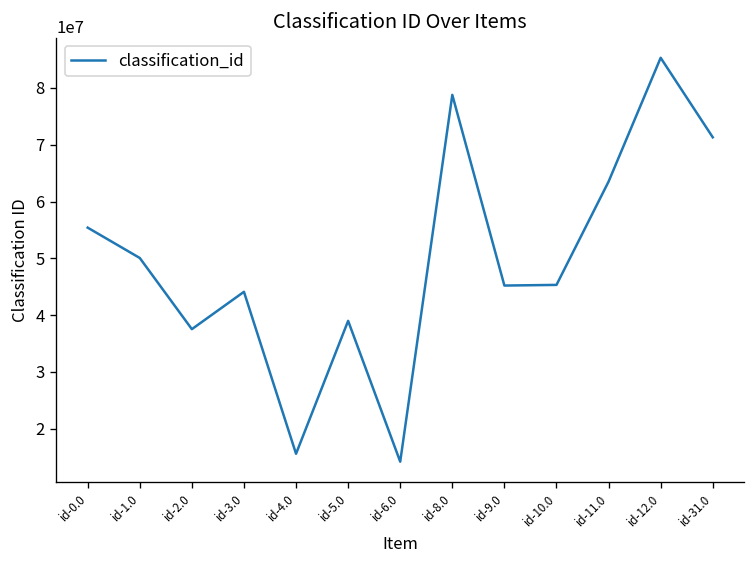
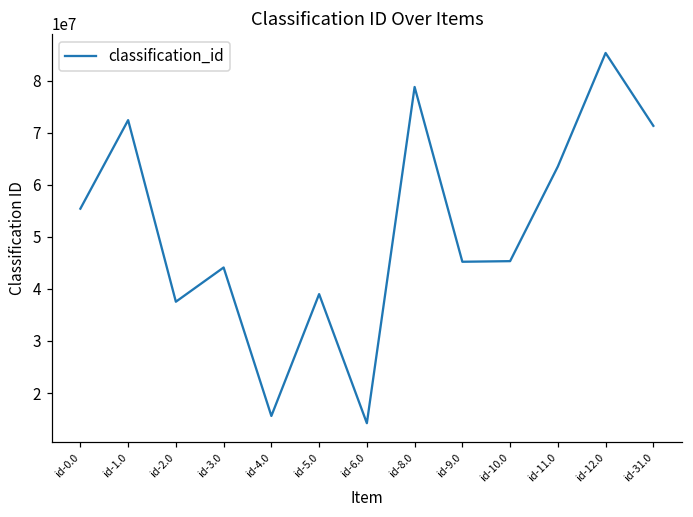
id-1.0: 50000000 -> 72000000
